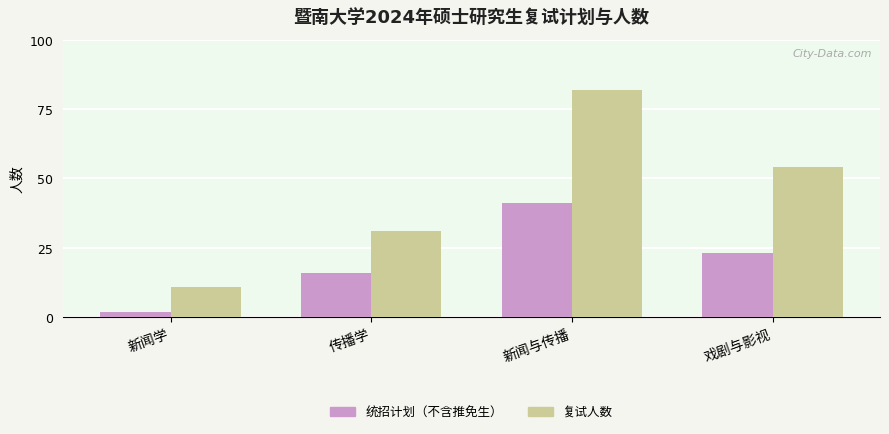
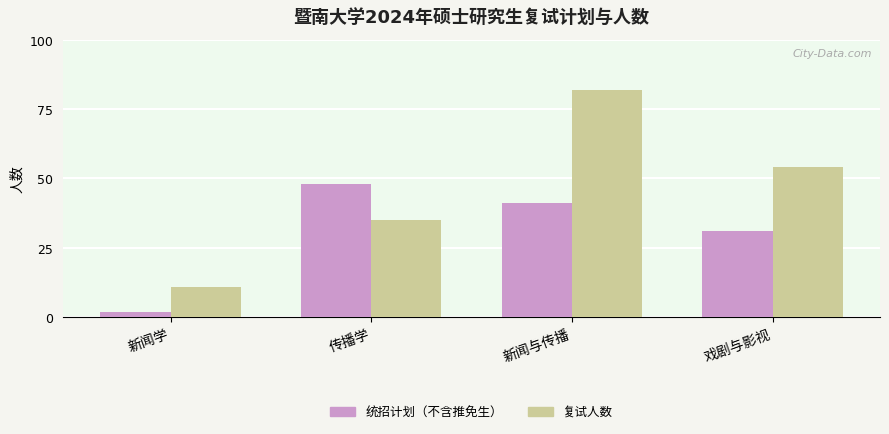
统招计划（不含推免生）, 传播学: 16 -> 48
复试人数, 传播学: 31 -> 35
统招计划（不含推免生）, 戏剧与影视: 23 -> 31
